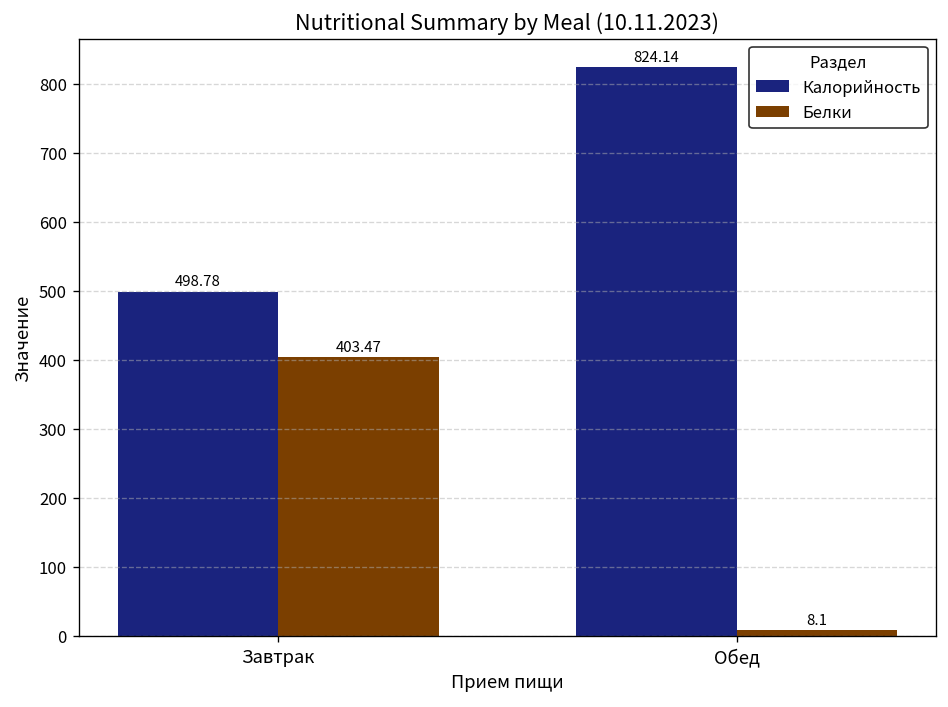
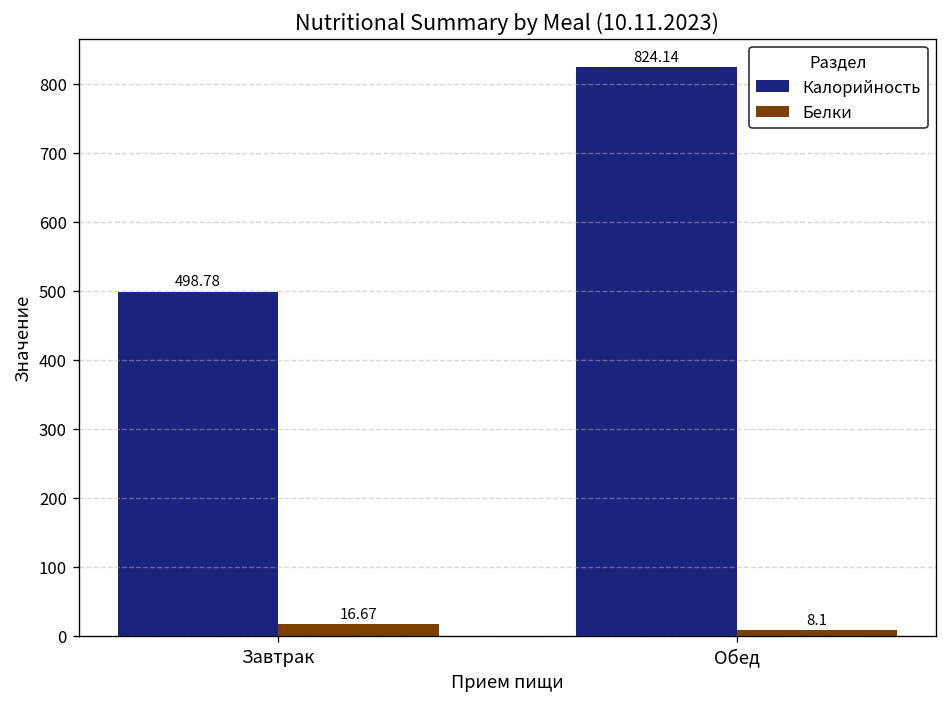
Белки, Завтрак: 403.47 -> 16.67
